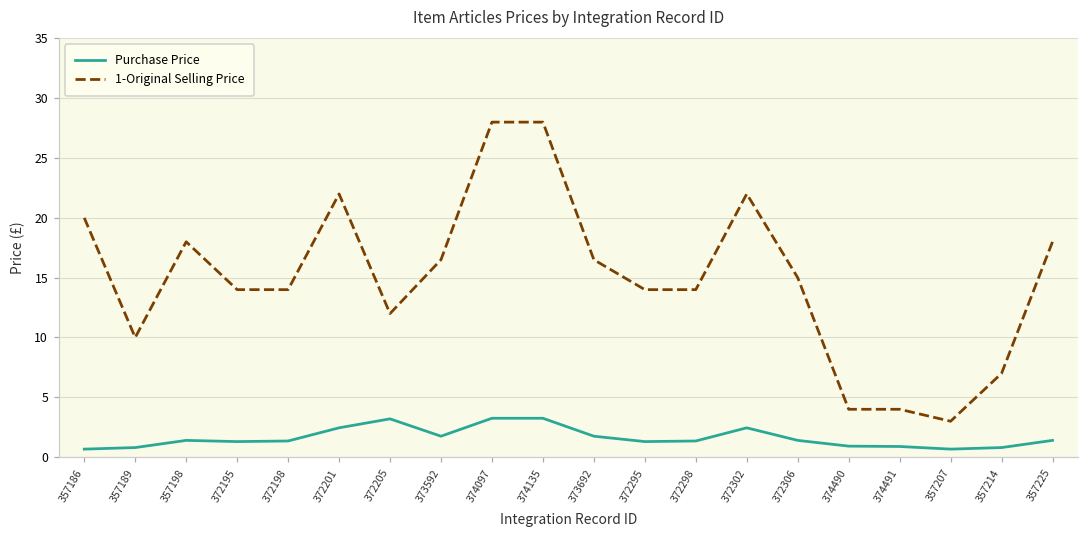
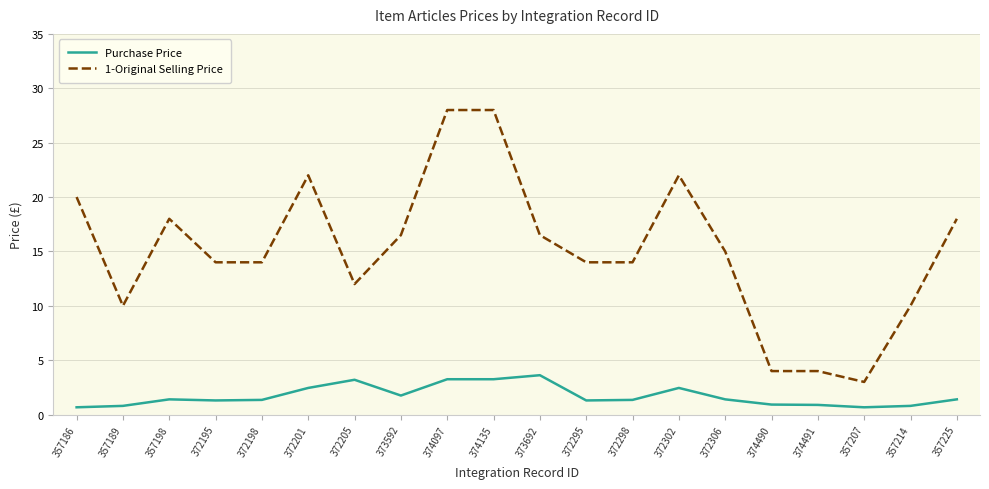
Purchase Price, 373692: 1.8 -> 3.6
1-Original Selling Price, 357214: 7 -> 10
